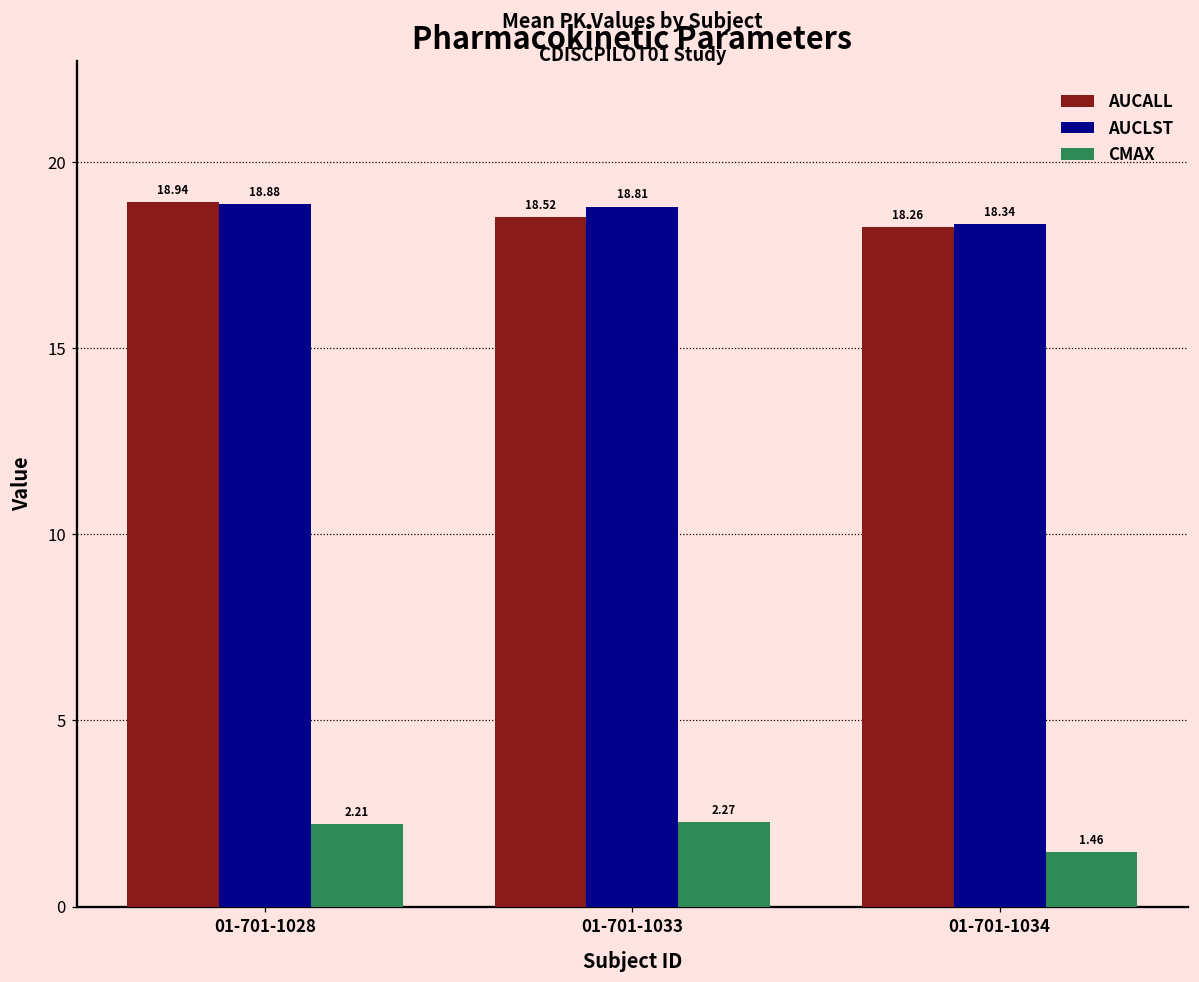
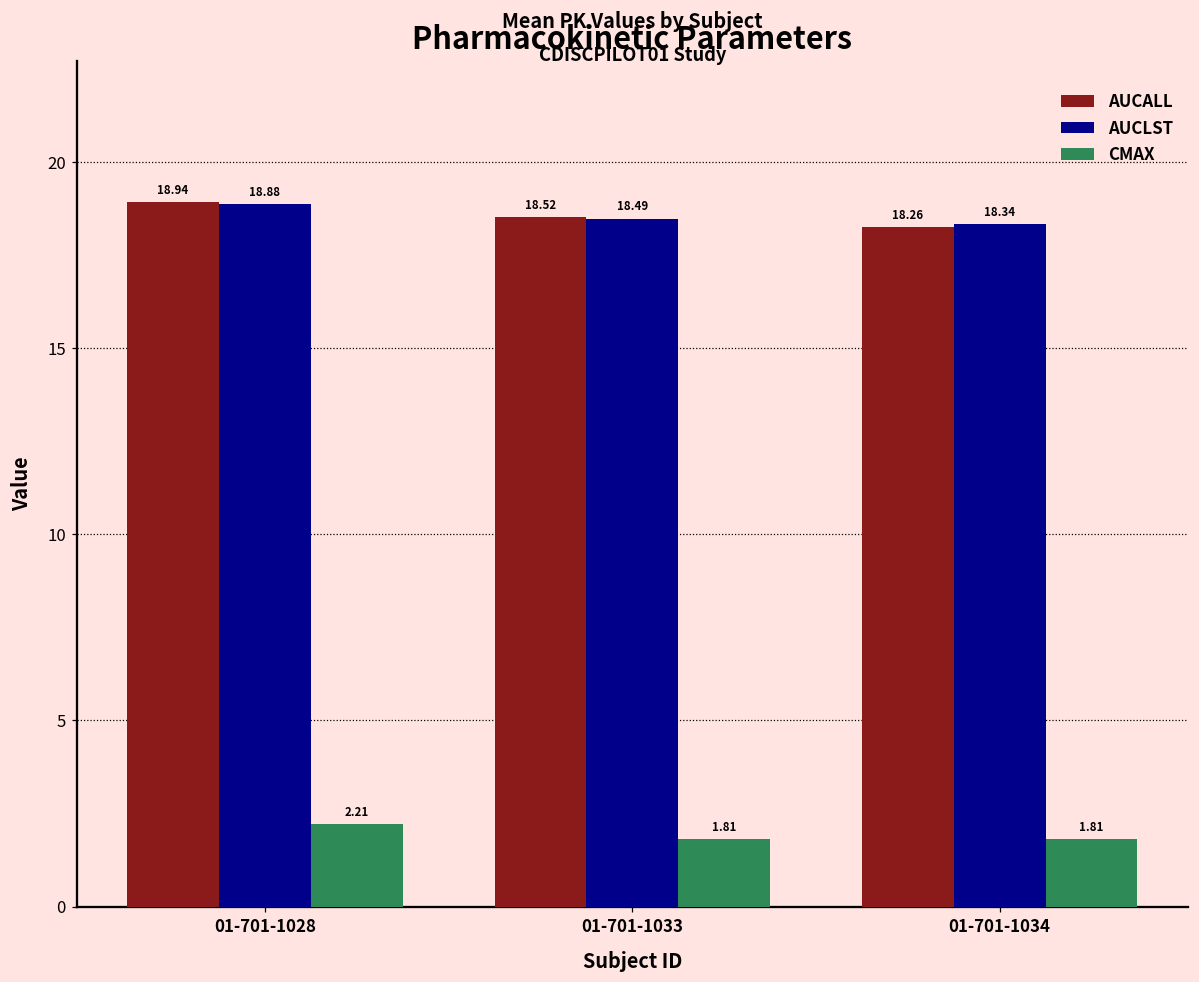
AUCLST, 01-701-1033: 18.81 -> 18.49
CMAX, 01-701-1033: 2.27 -> 1.81
CMAX, 01-701-1034: 1.46 -> 1.81
